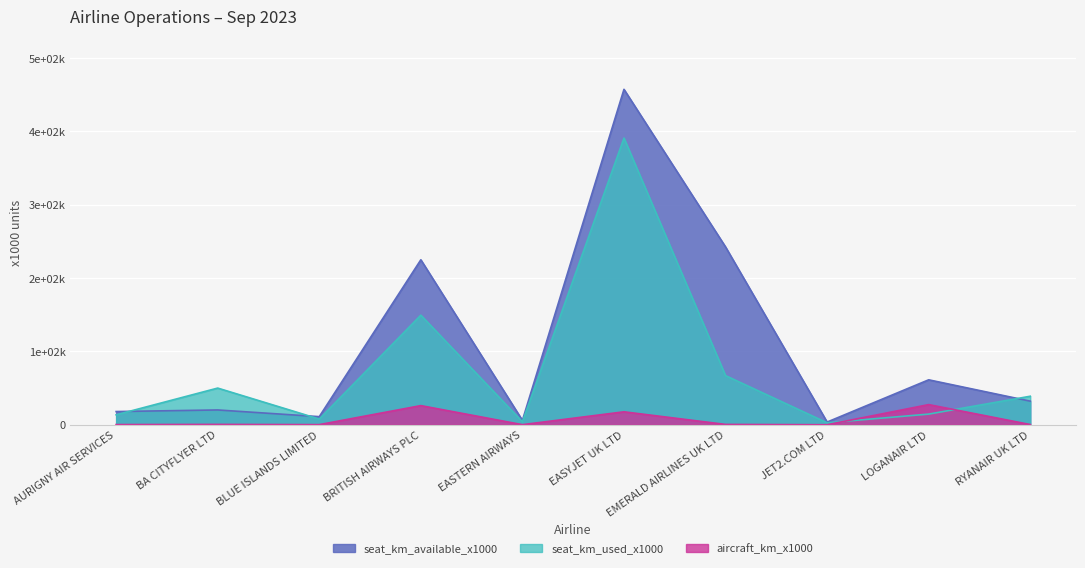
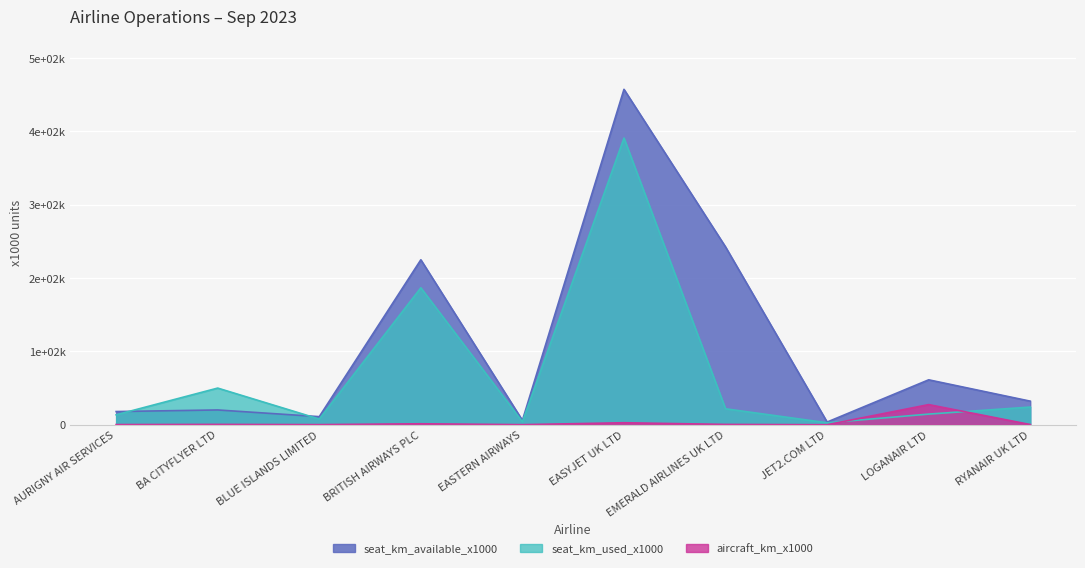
seat_km_used_x1000, BRITISH AIRWAYS PLC: 150000 -> 190000
aircraft_km_x1000, BRITISH AIRWAYS PLC: 30000 -> 0
aircraft_km_x1000, EASYJET UK LTD: 20000 -> 0
seat_km_used_x1000, EMERALD AIRLINES UK LTD: 70000 -> 20000
seat_km_used_x1000, RYANAIR UK LTD: 40000 -> 20000
